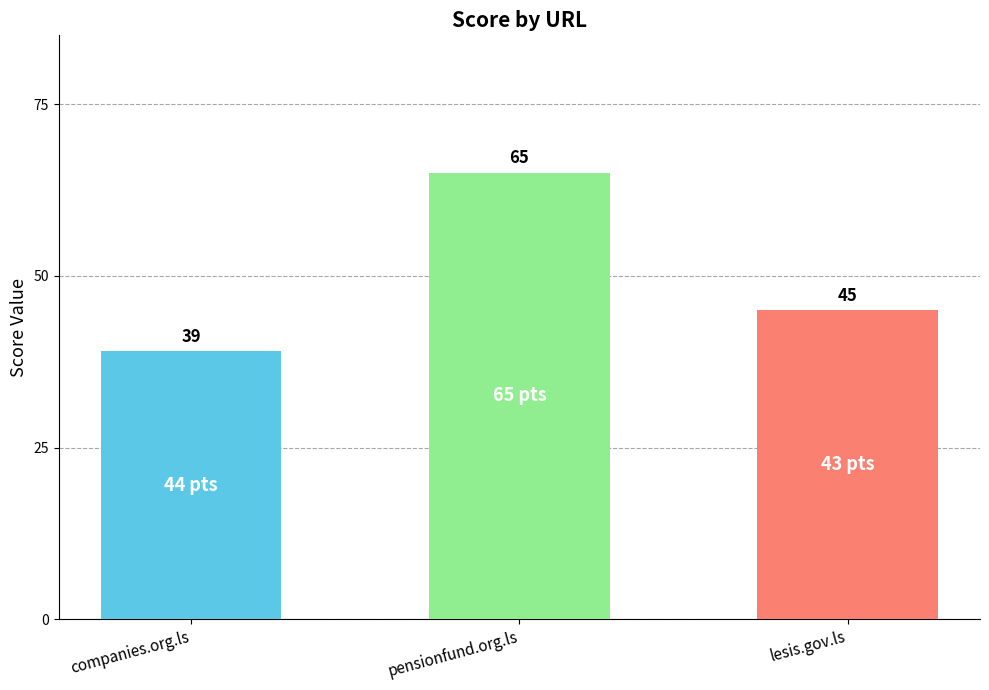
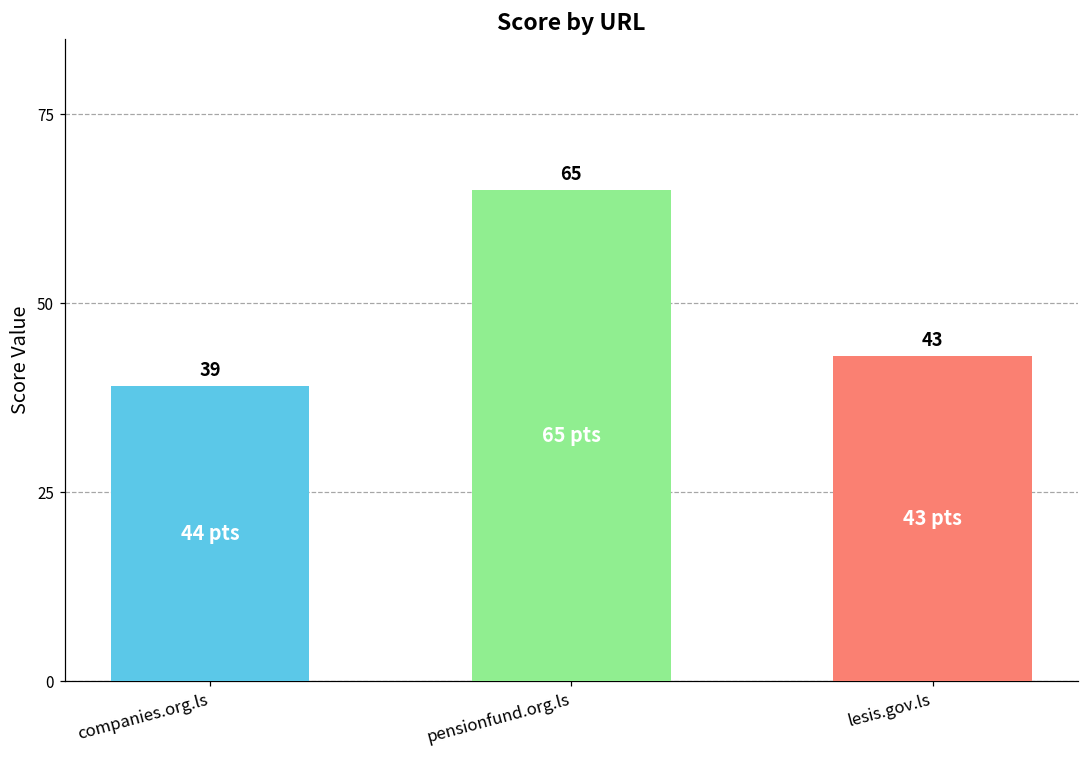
lesis.gov.ls: 45 -> 43
